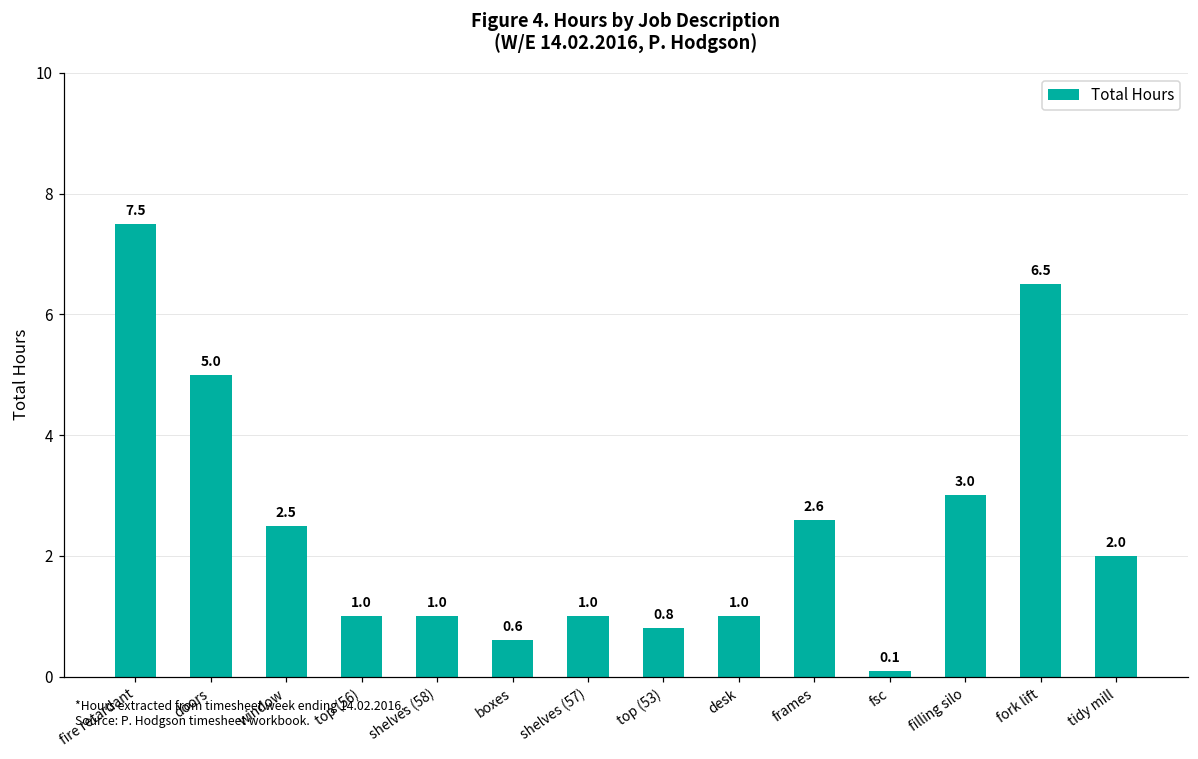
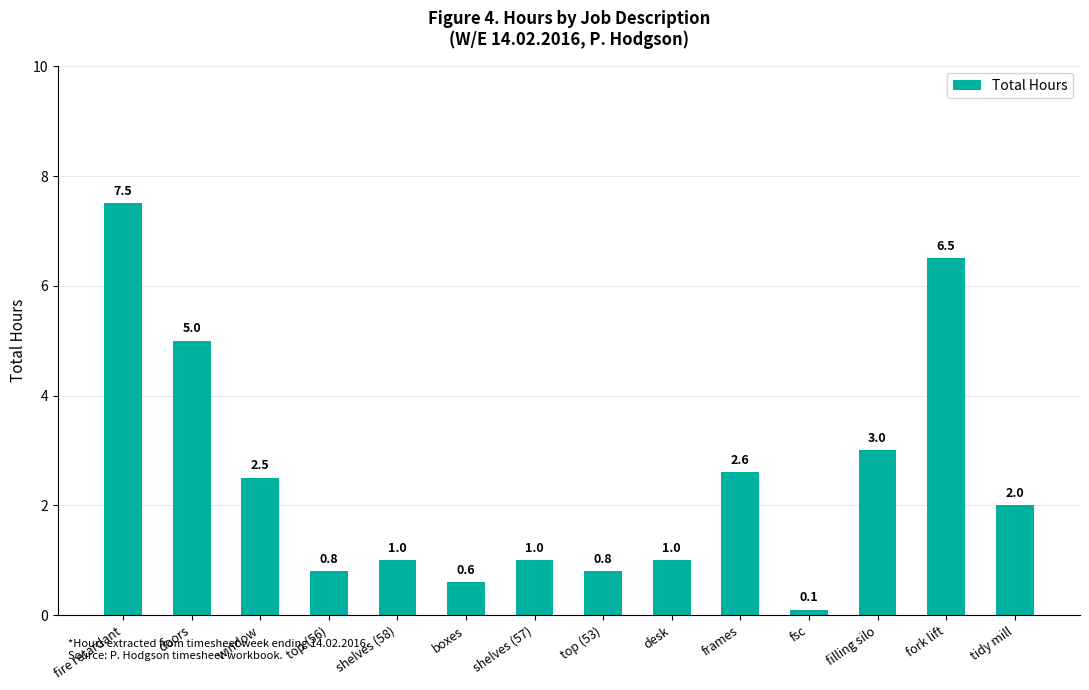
top (56): 1.0 -> 0.8
